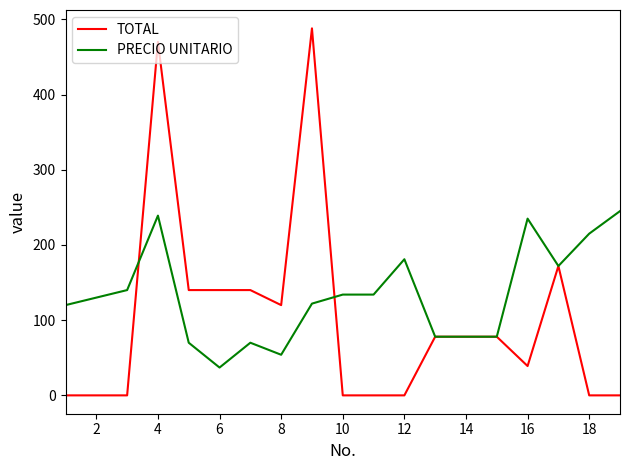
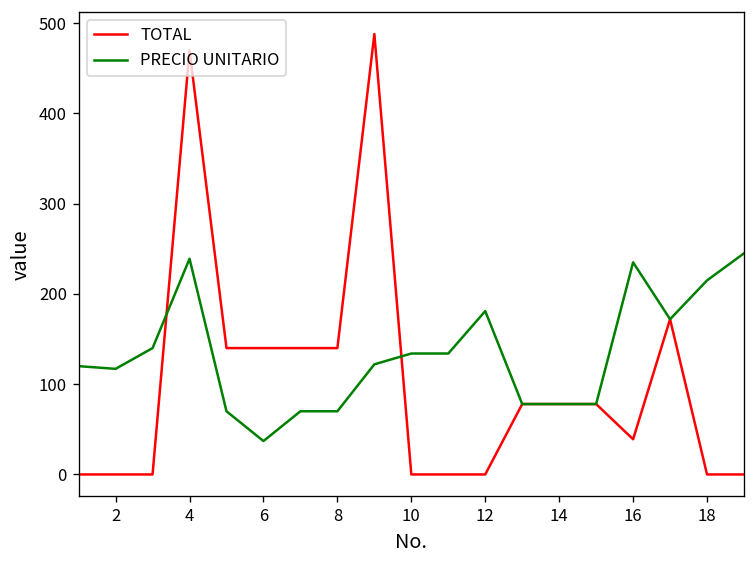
PRECIO UNITARIO, 2: 130 -> 120
TOTAL, 8: 120 -> 140
PRECIO UNITARIO, 8: 50 -> 70
